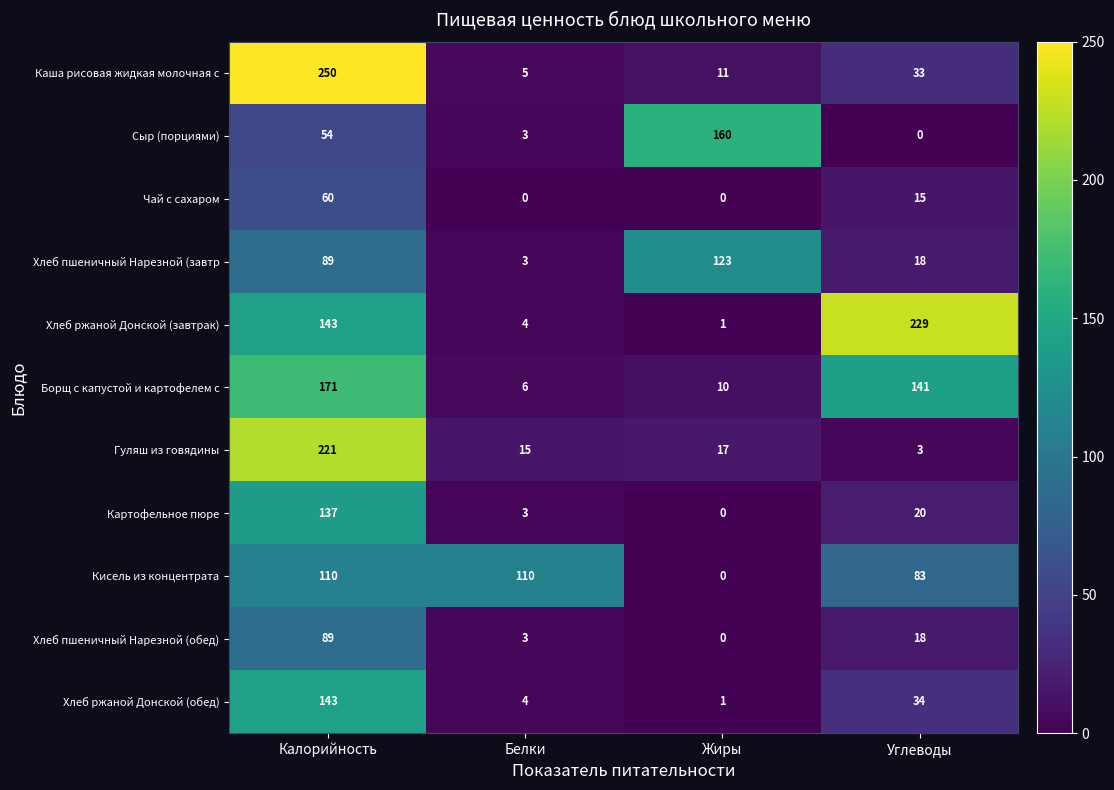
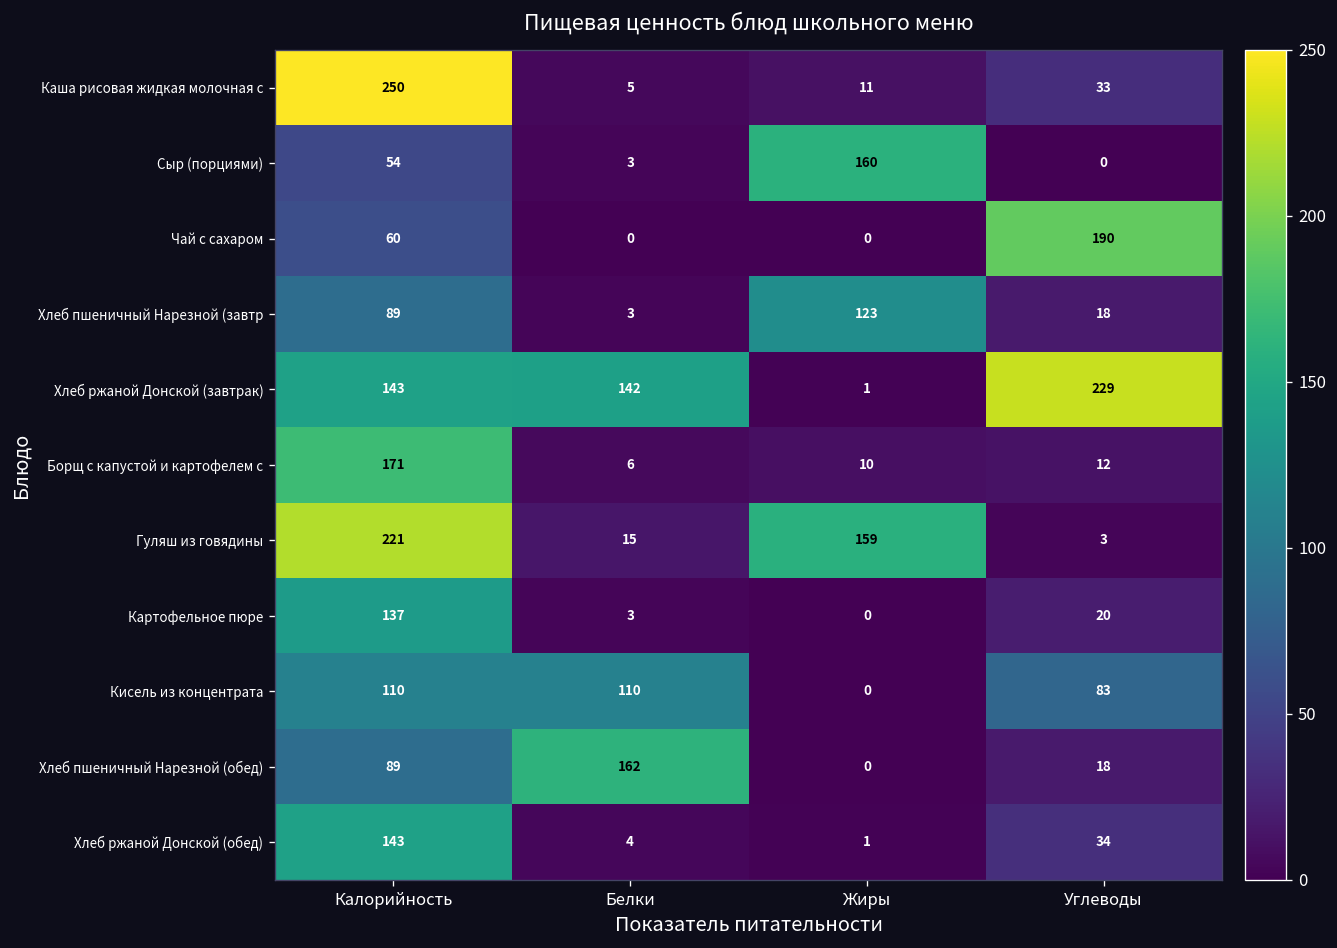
Чай с сахаром, Углеводы: 15 -> 190
Хлеб ржаной Донской (завтрак), Белки: 4 -> 142
Борщ с капустой и картофелем с, Углеводы: 141 -> 12
Гуляш из говядины, Жиры: 17 -> 159
Хлеб пшеничный Нарезной (обед), Белки: 3 -> 162
